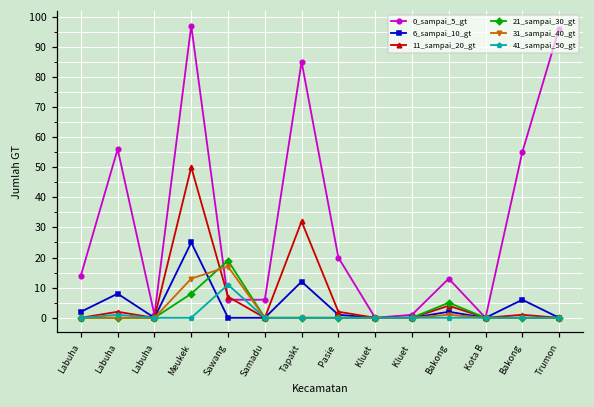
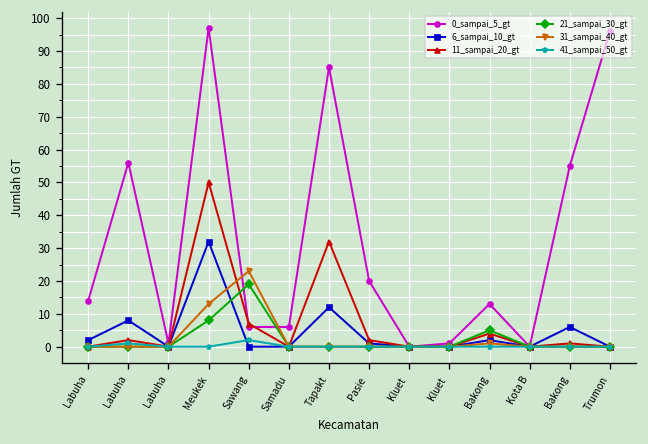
6_sampai_10_gt, Meukek: 25 -> 32
31_sampai_40_gt, Sawang: 17 -> 23
41_sampai_50_gt, Sawang: 11 -> 2
